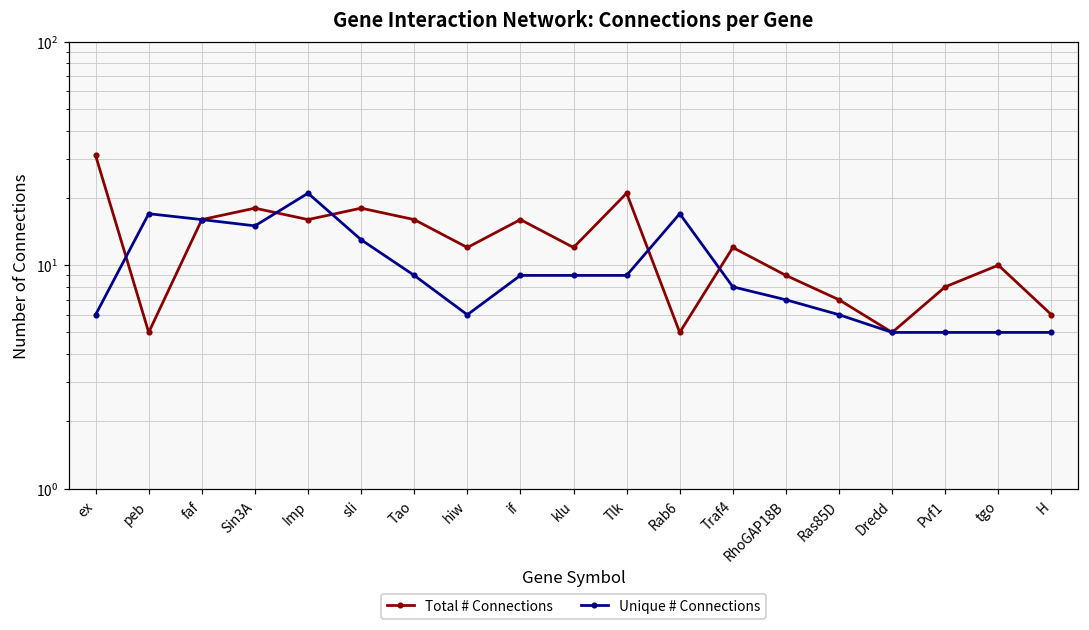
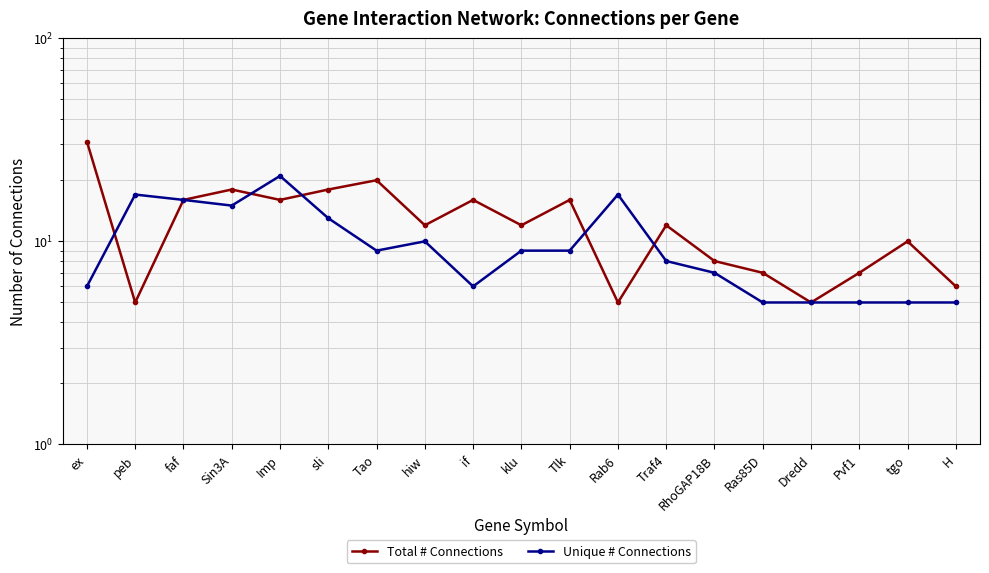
Total # Connections, Tao: 16 -> 20
Unique # Connections, hiw: 6 -> 10
Unique # Connections, if: 9 -> 6
Total # Connections, Tlk: 21 -> 16
Total # Connections, RhoGAP18B: 9 -> 8
Unique # Connections, Ras85D: 6 -> 5
Total # Connections, Pvf1: 8 -> 7
